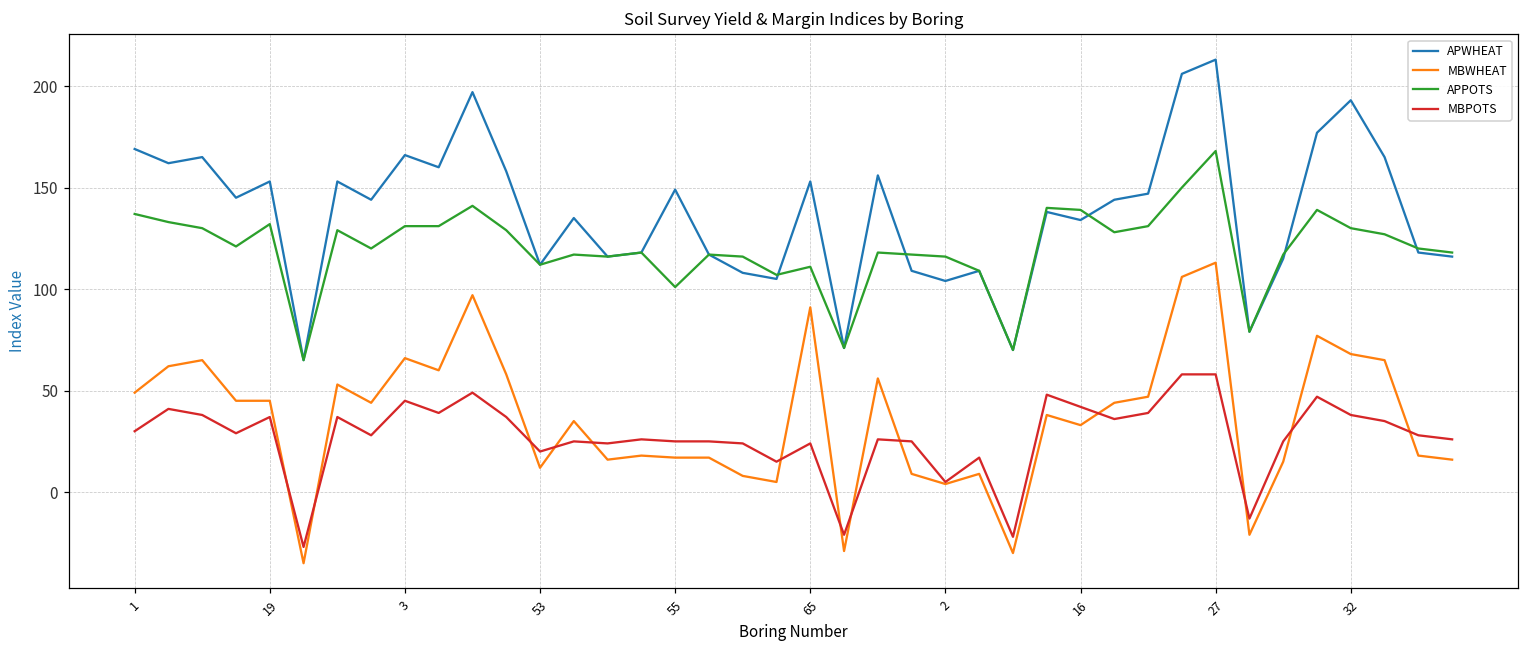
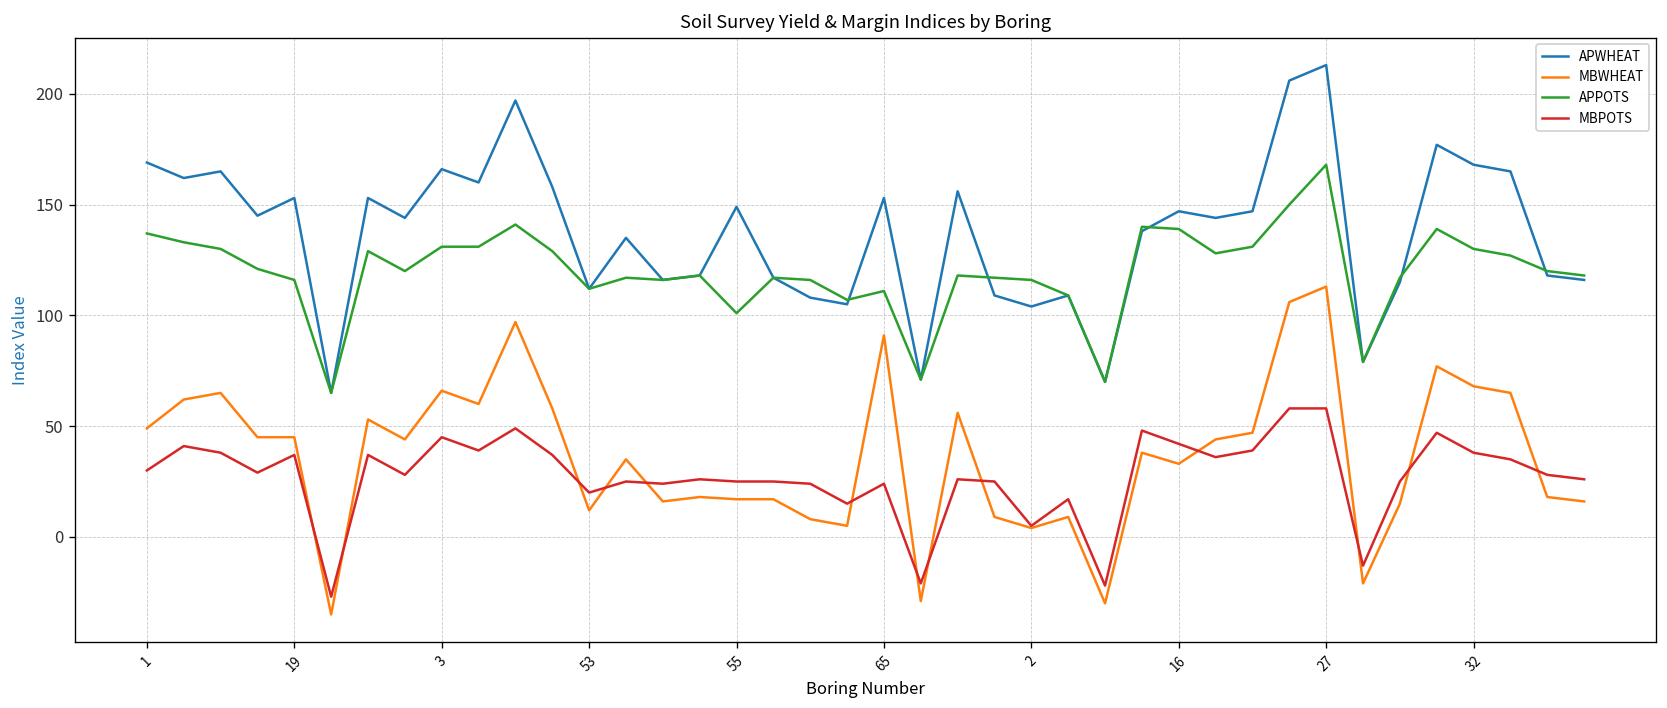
APPOTS, 19: 132 -> 116
APWHEAT, 16: 134 -> 147
APWHEAT, 32: 193 -> 168
